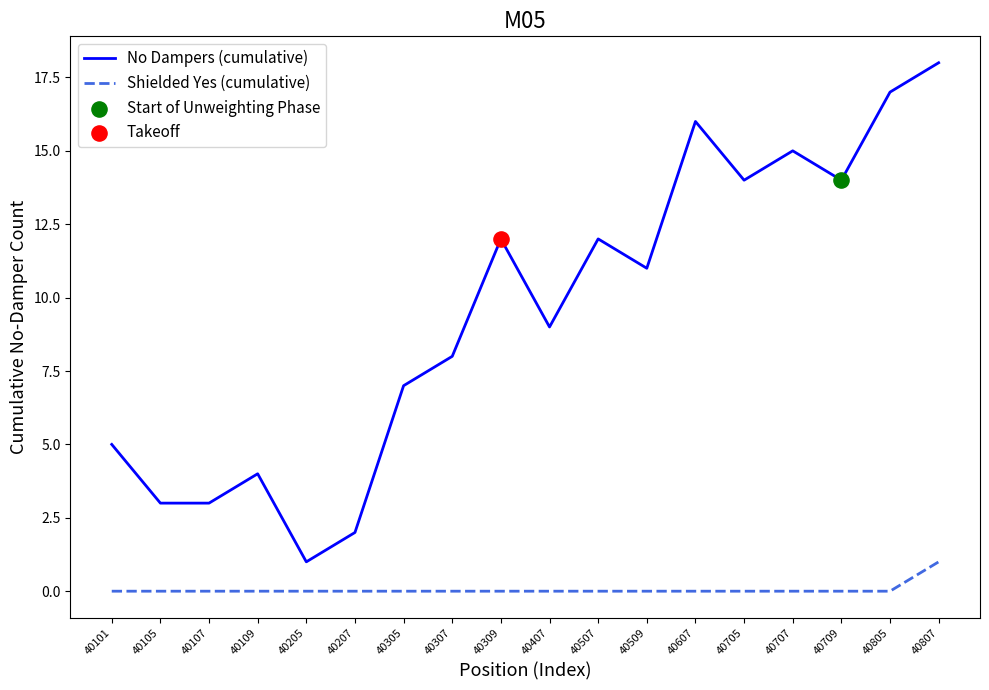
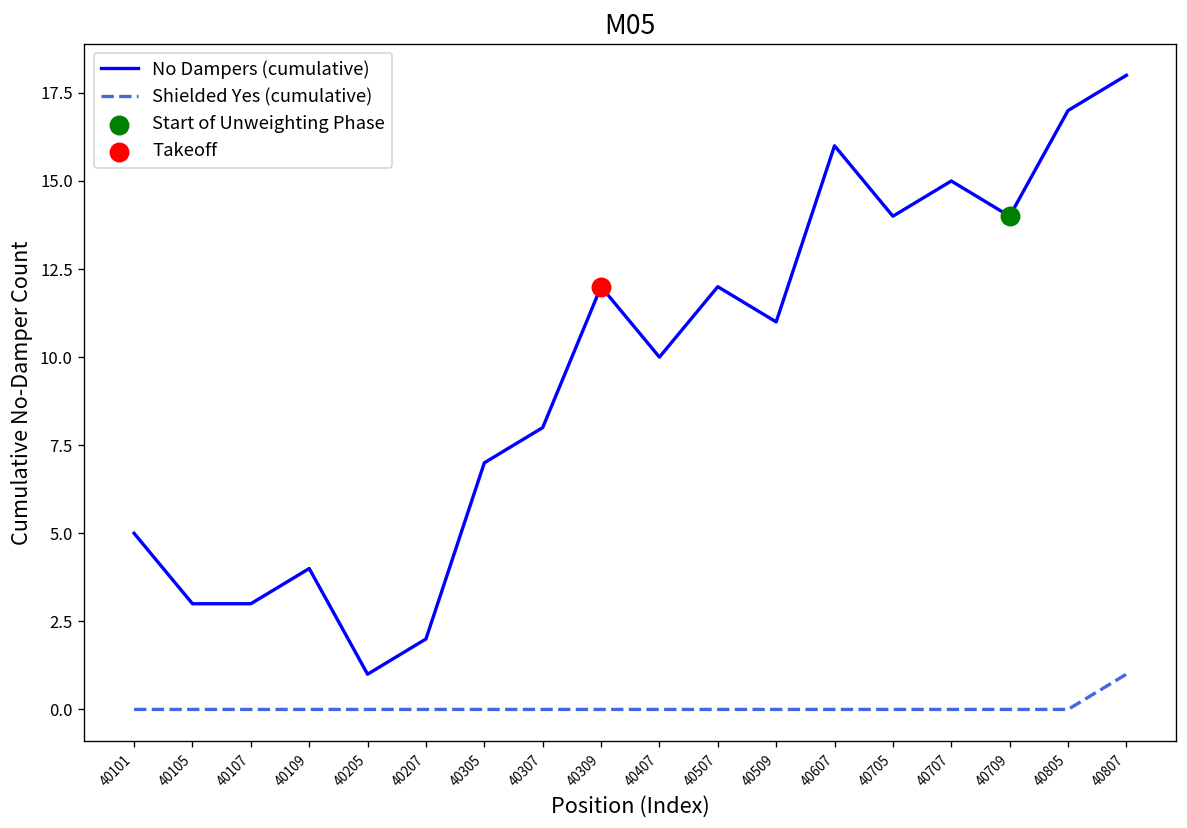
No Dampers (cumulative), 40407: 9 -> 10
